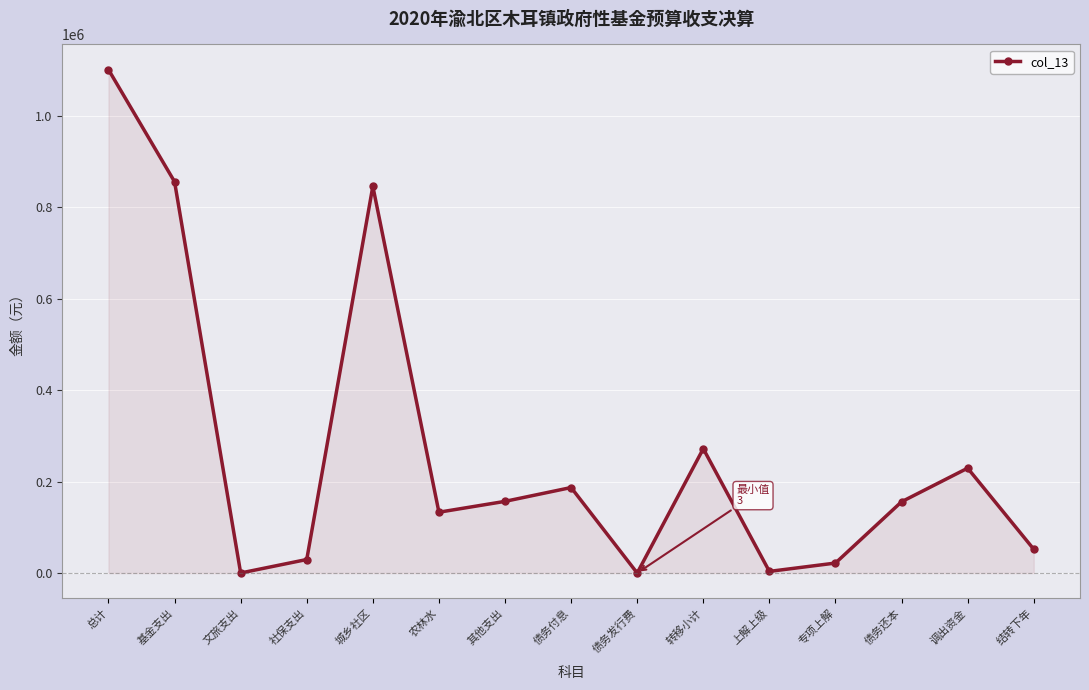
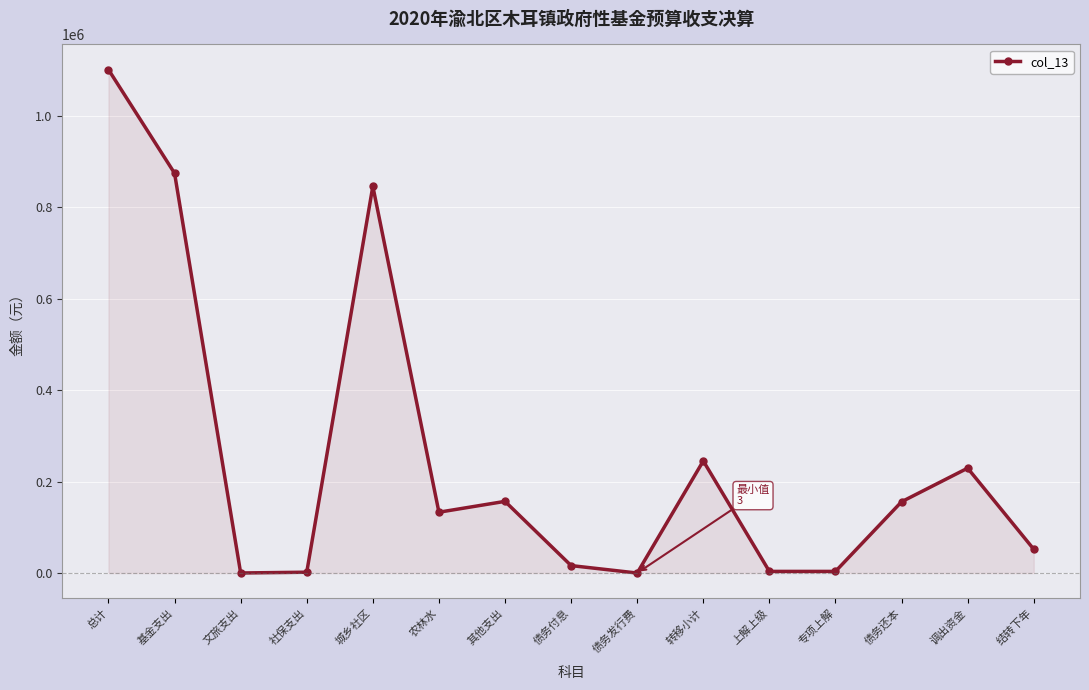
基金支出: 860000 -> 870000
社保支出: 30000 -> 0
债务付息: 190000 -> 20000
转移小计: 270000 -> 250000
专项上解: 20000 -> 0
